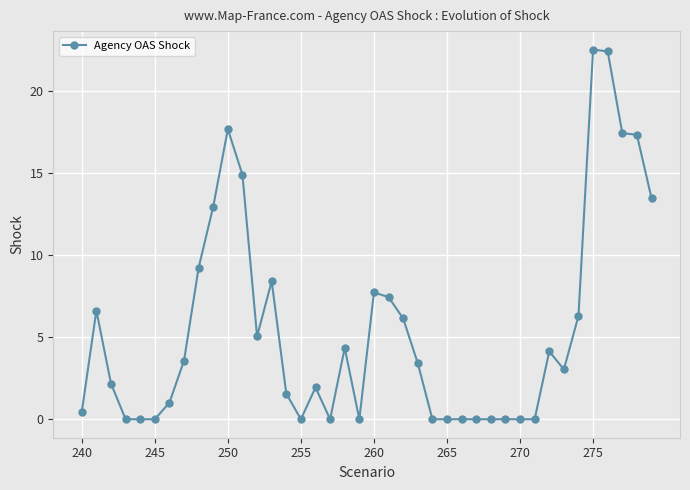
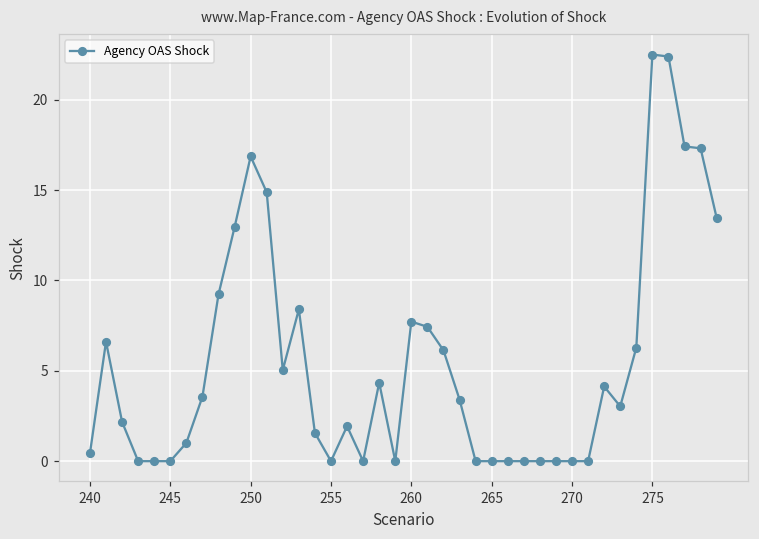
250: 17.7 -> 16.9
